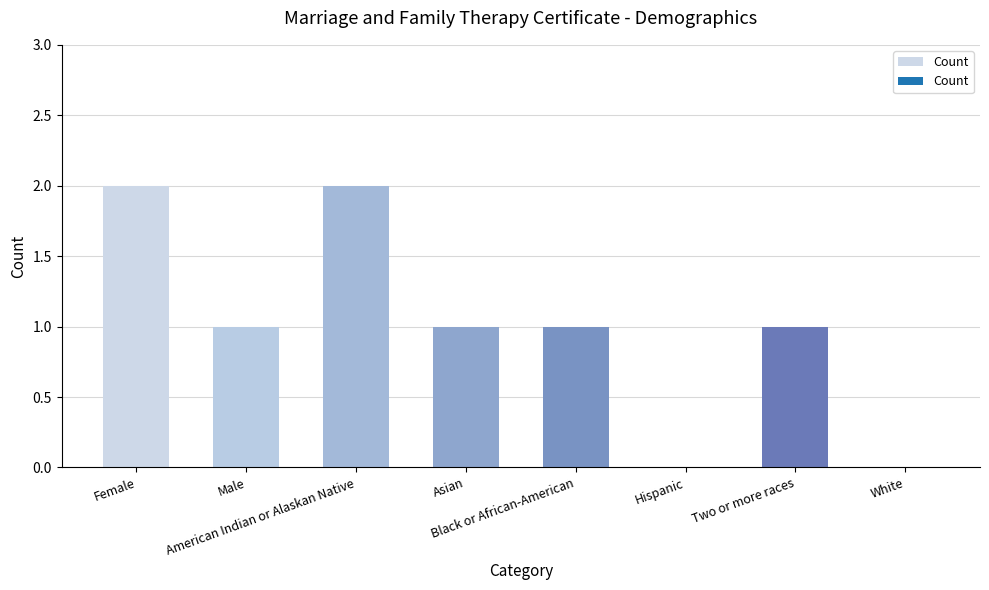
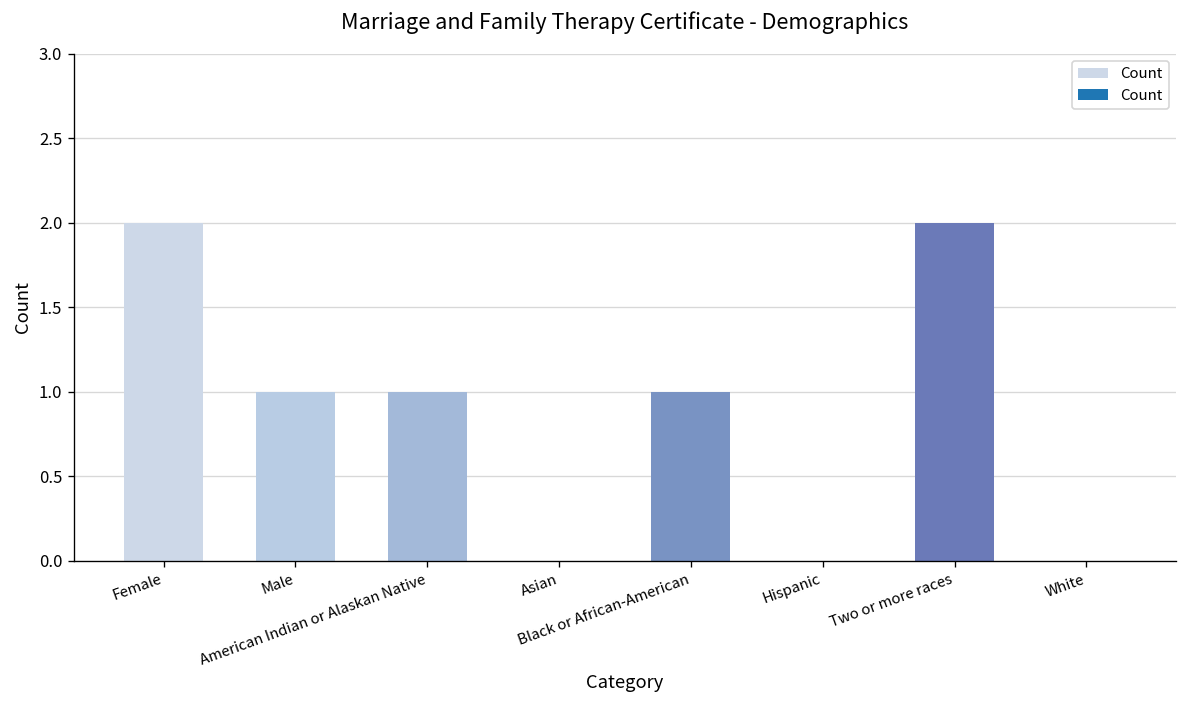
American Indian or Alaskan Native: 2 -> 1
Asian: 1 -> 0
Two or more races: 1 -> 2
